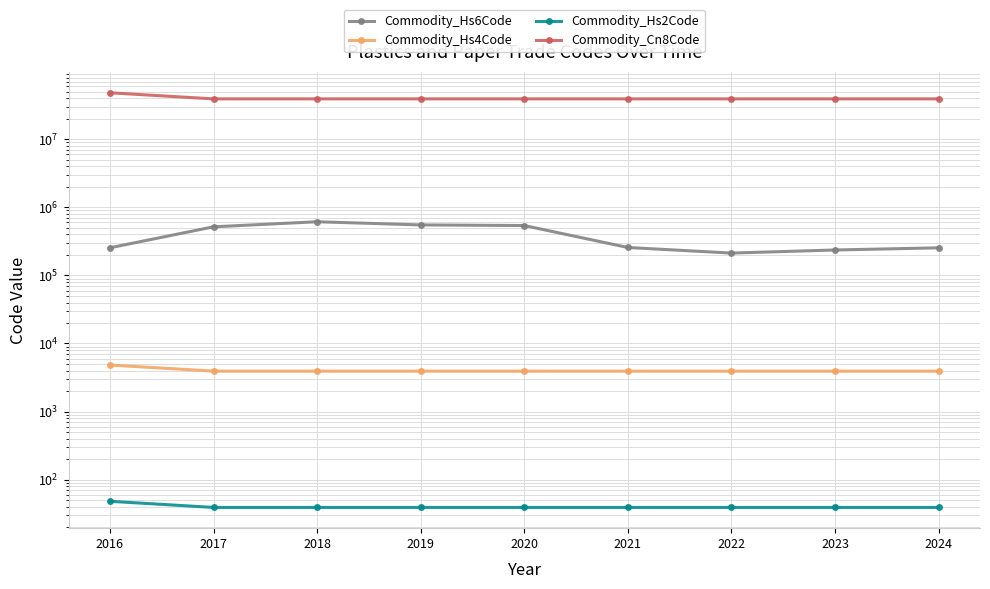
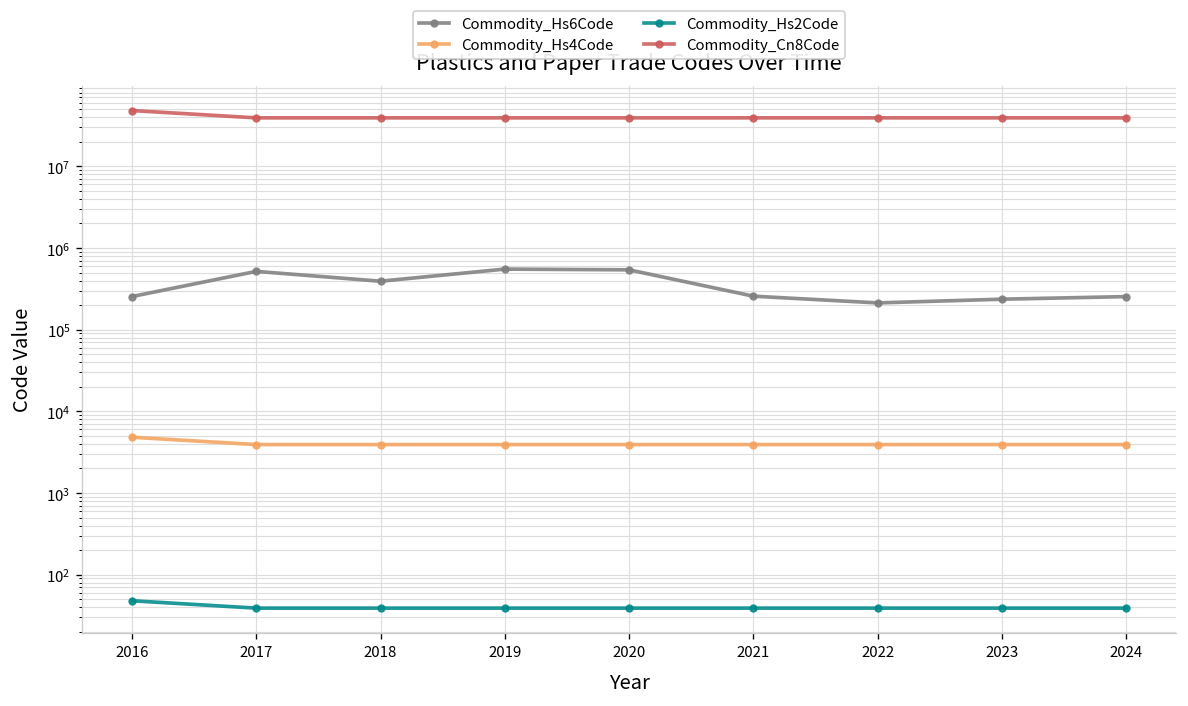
Commodity_Hs6Code, 2018: 600000 -> 400000
